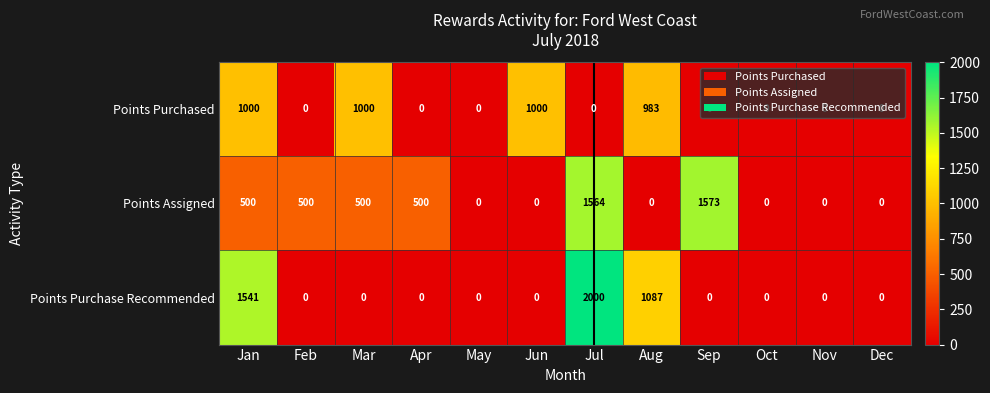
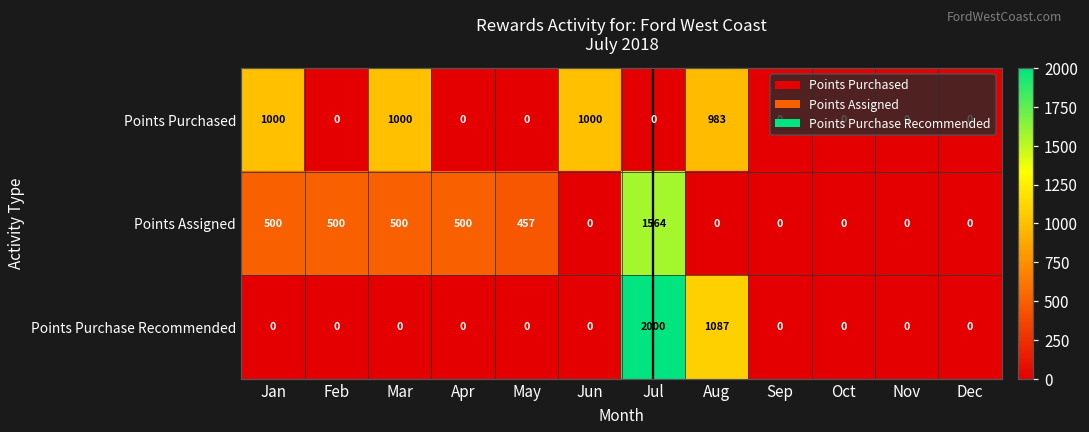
Points Assigned, May: 0 -> 457
Points Assigned, Sep: 1573 -> 0
Points Purchase Recommended, Jan: 1541 -> 0
